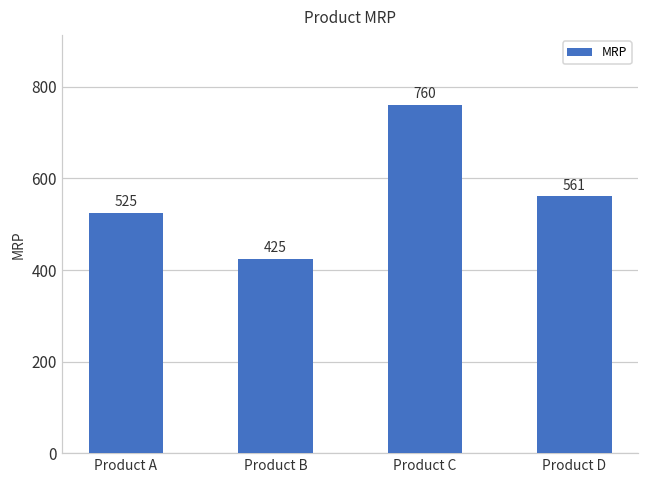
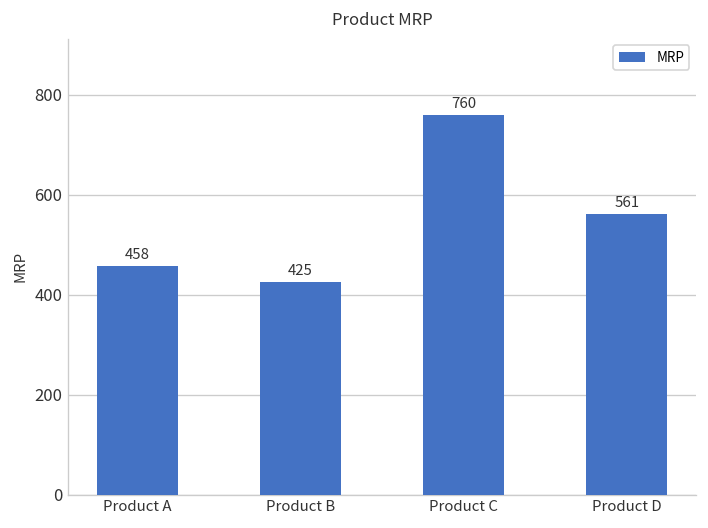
Product A: 525 -> 458
